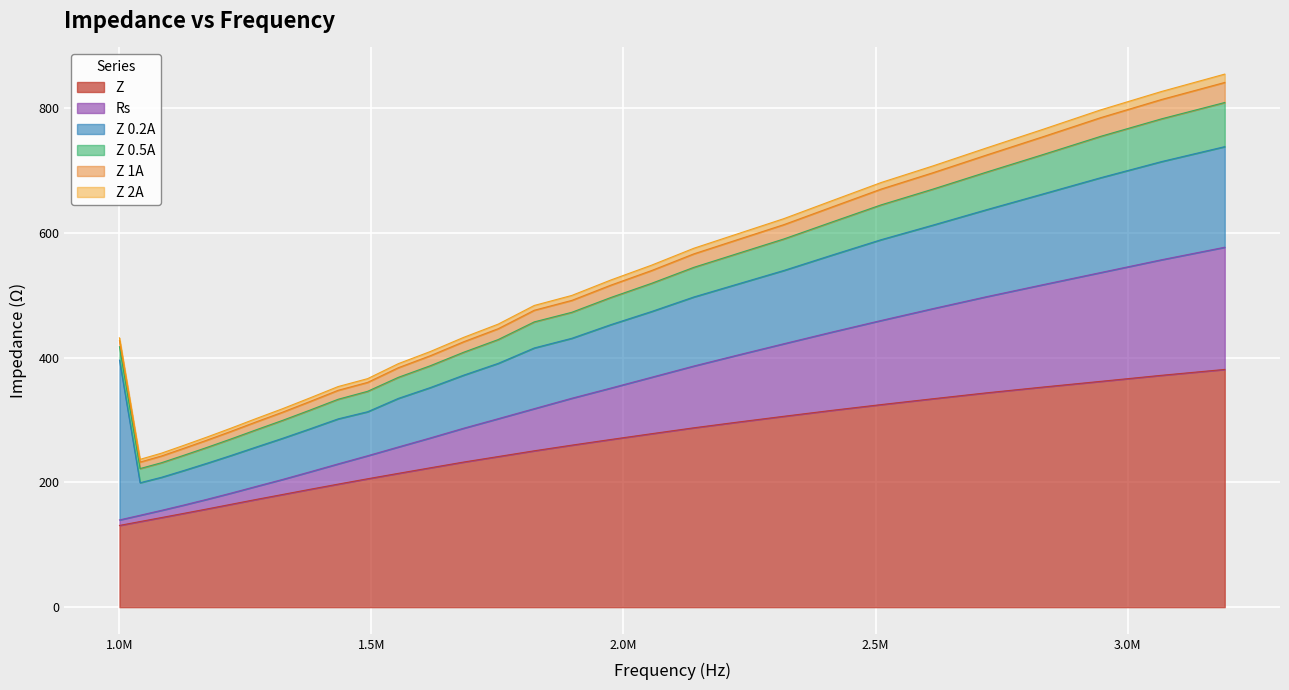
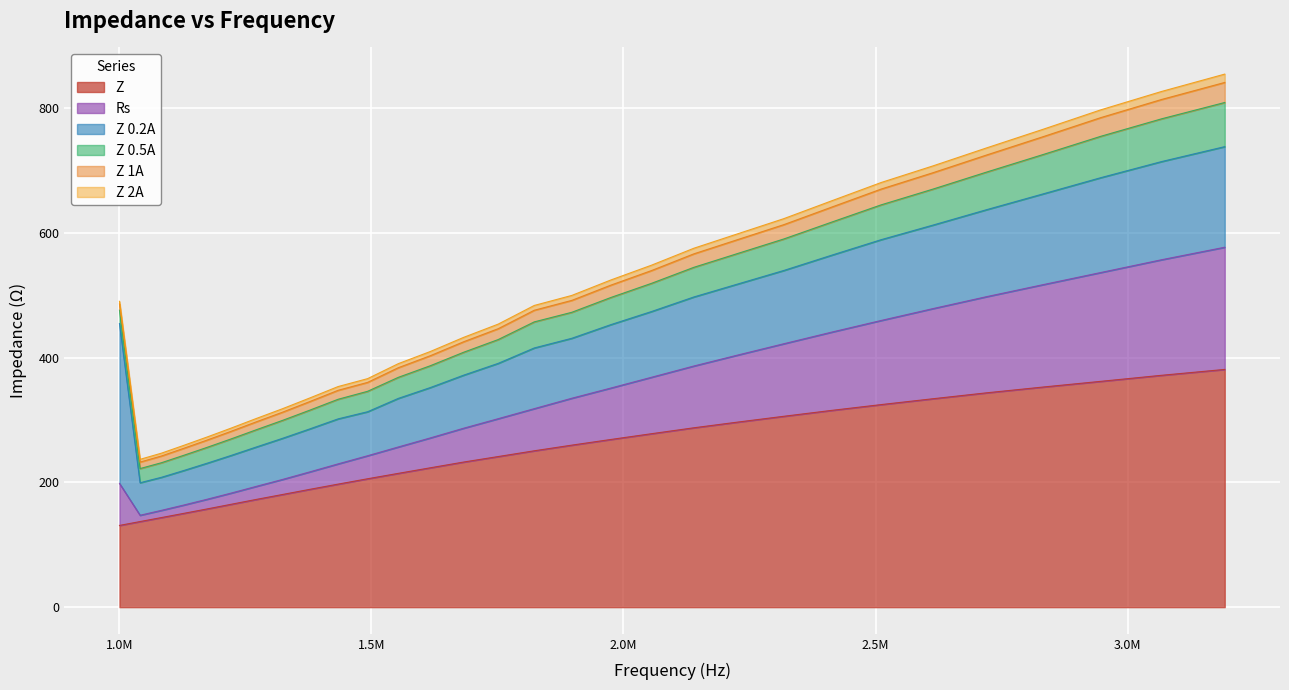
Rs, 1.0M: 10 -> 70
